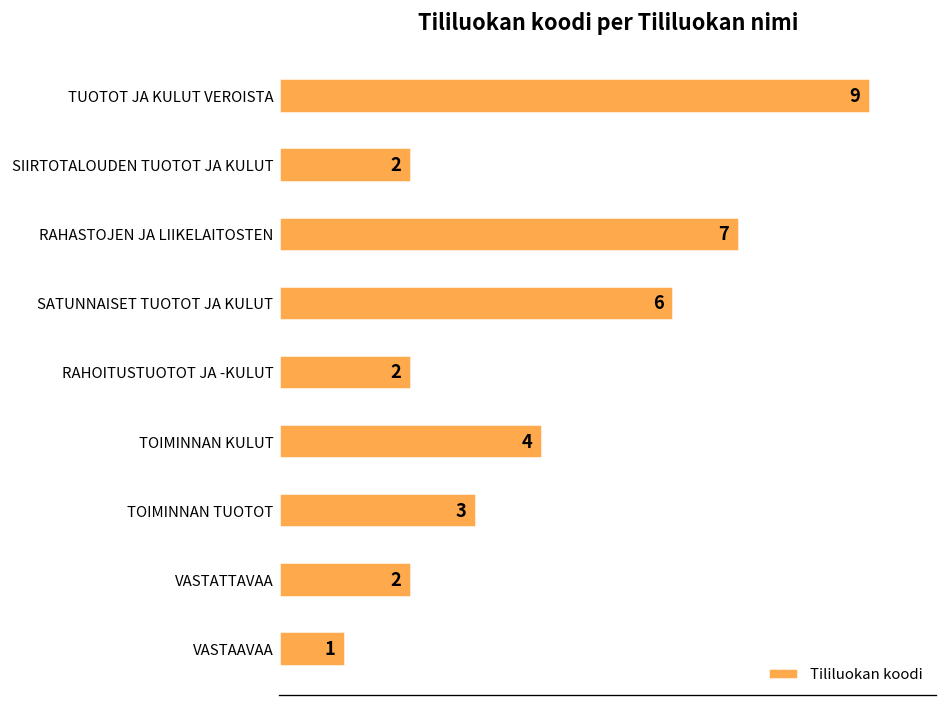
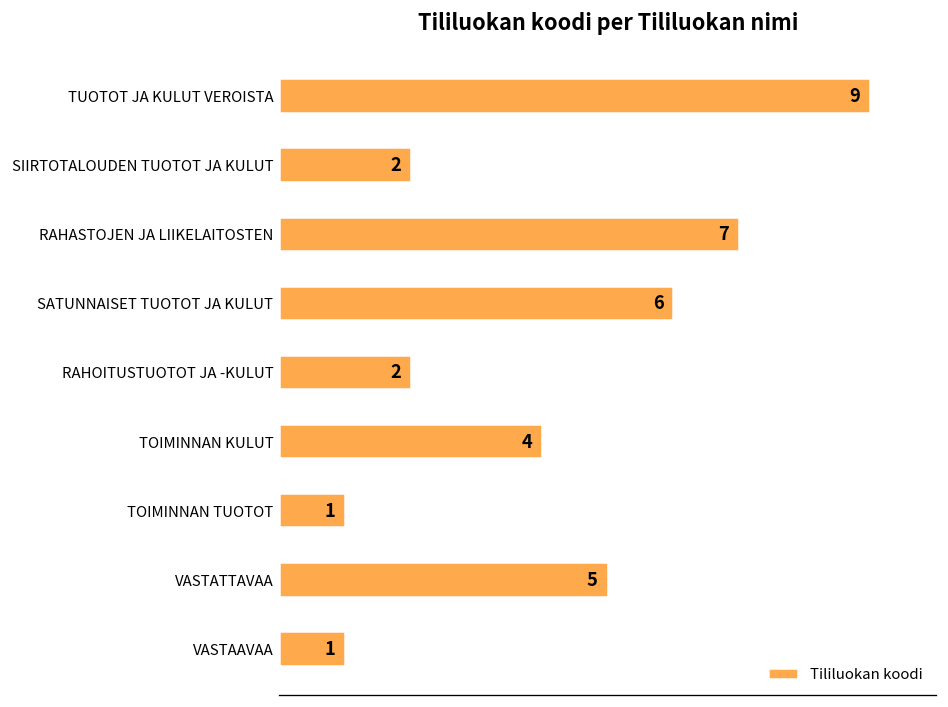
TOIMINNAN TUOTOT: 3 -> 1
VASTATTAVAA: 2 -> 5
